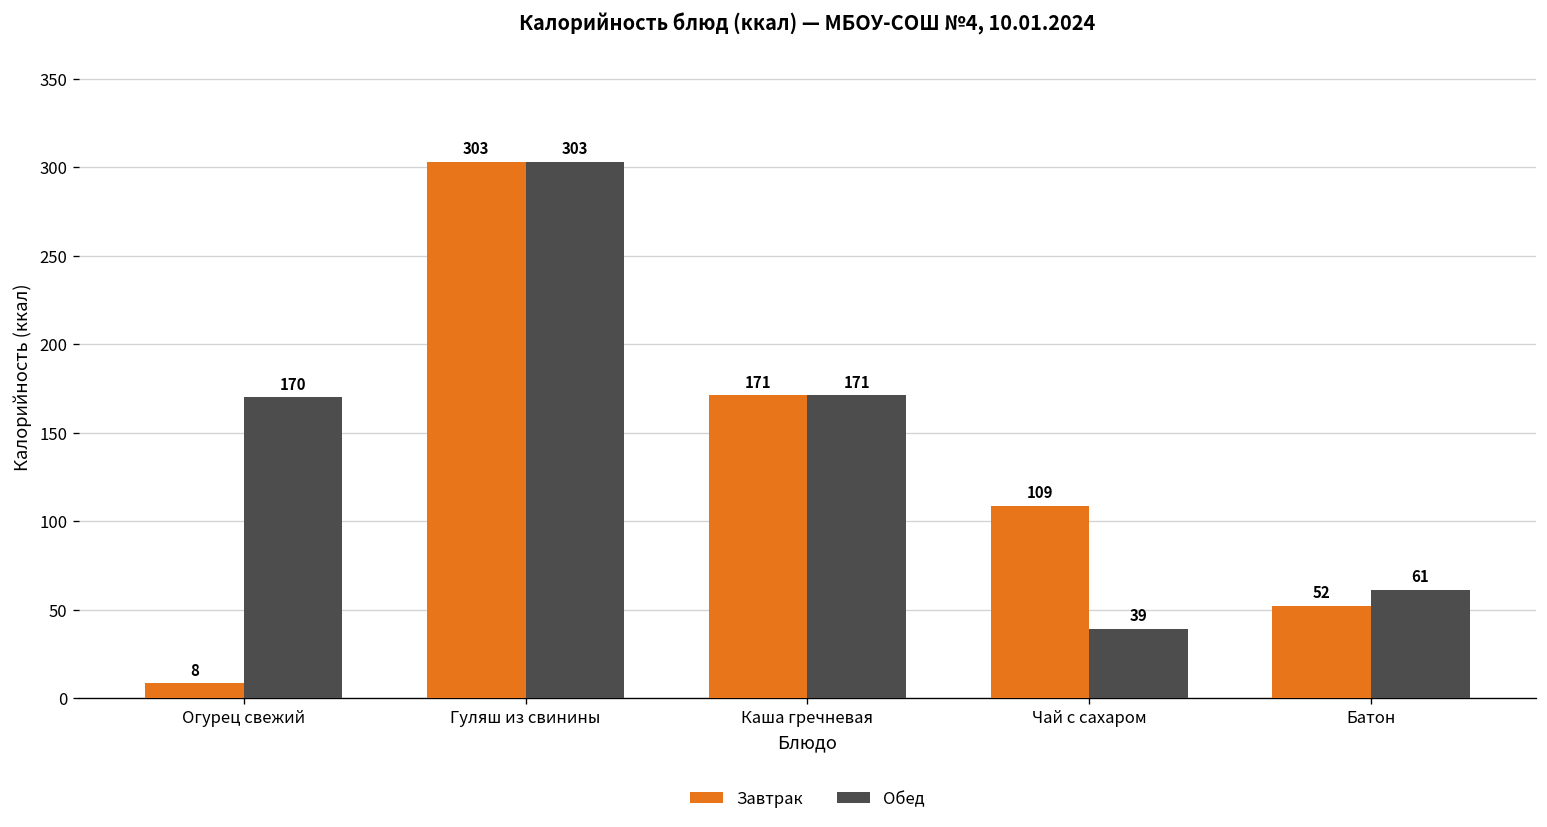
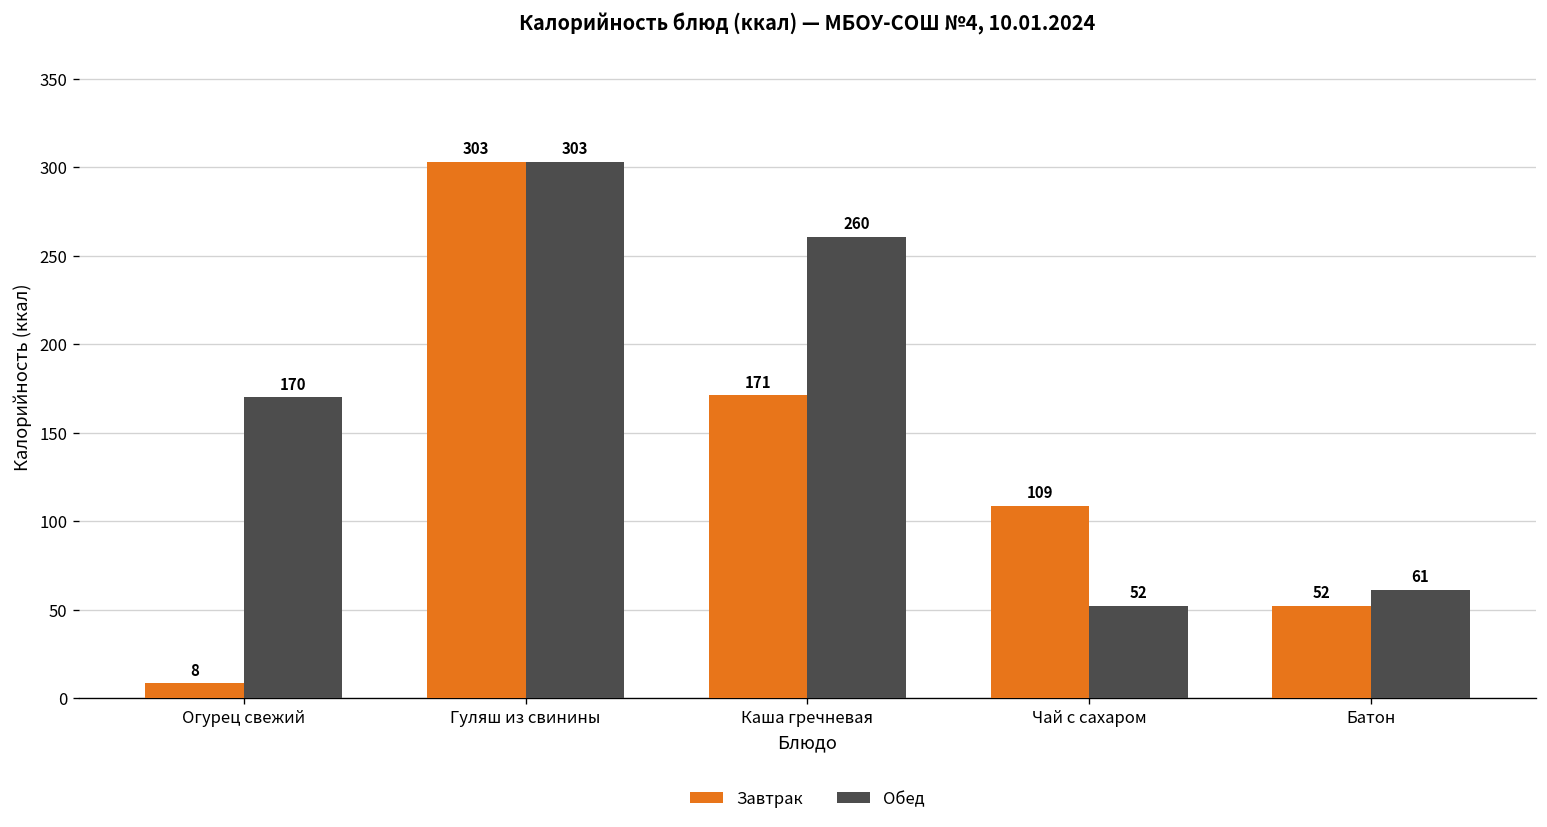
Обед, Каша гречневая: 171 -> 260
Обед, Чай с сахаром: 39 -> 52
